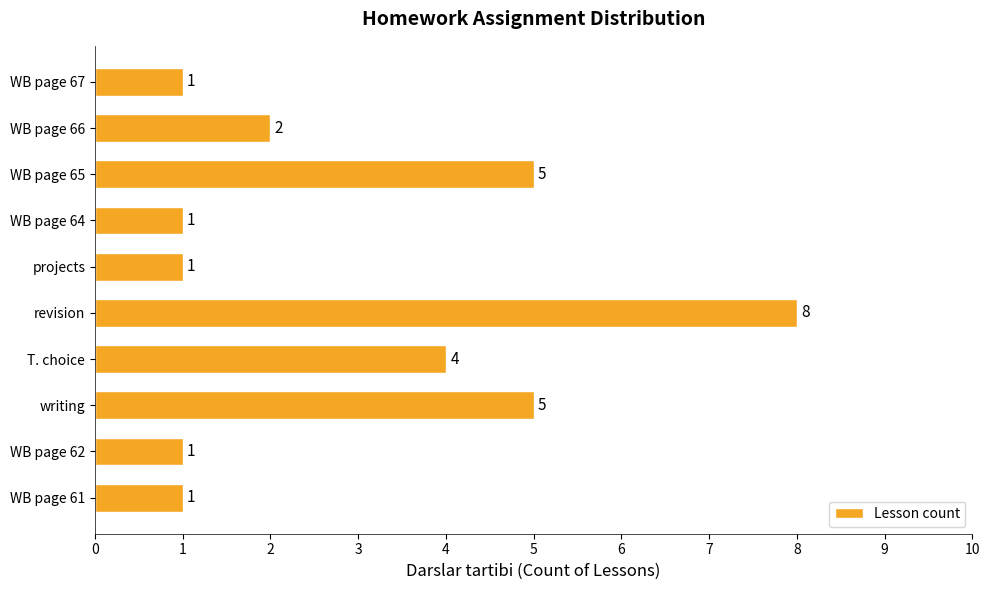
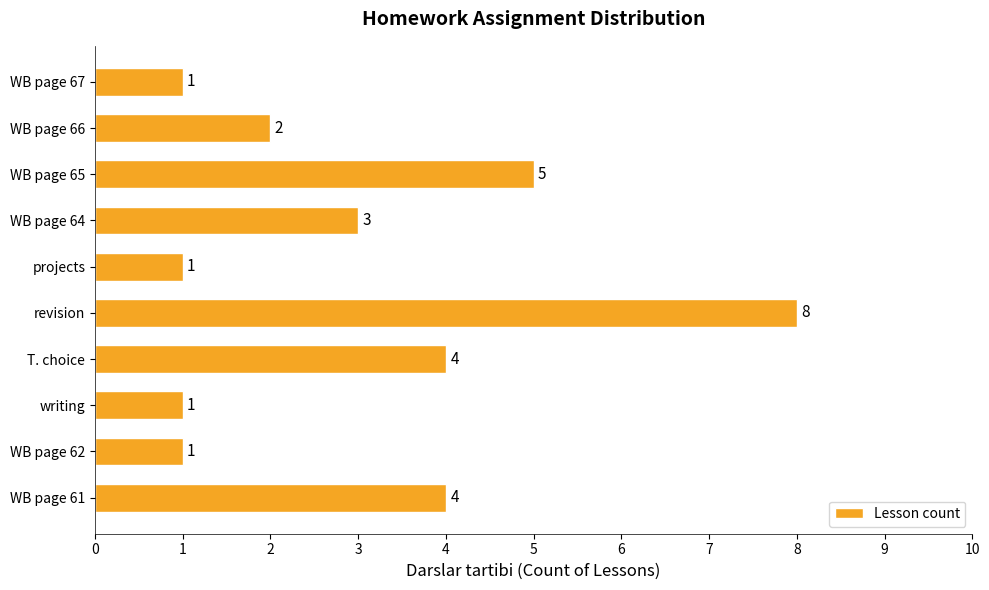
WB page 64: 1 -> 3
writing: 5 -> 1
WB page 61: 1 -> 4
